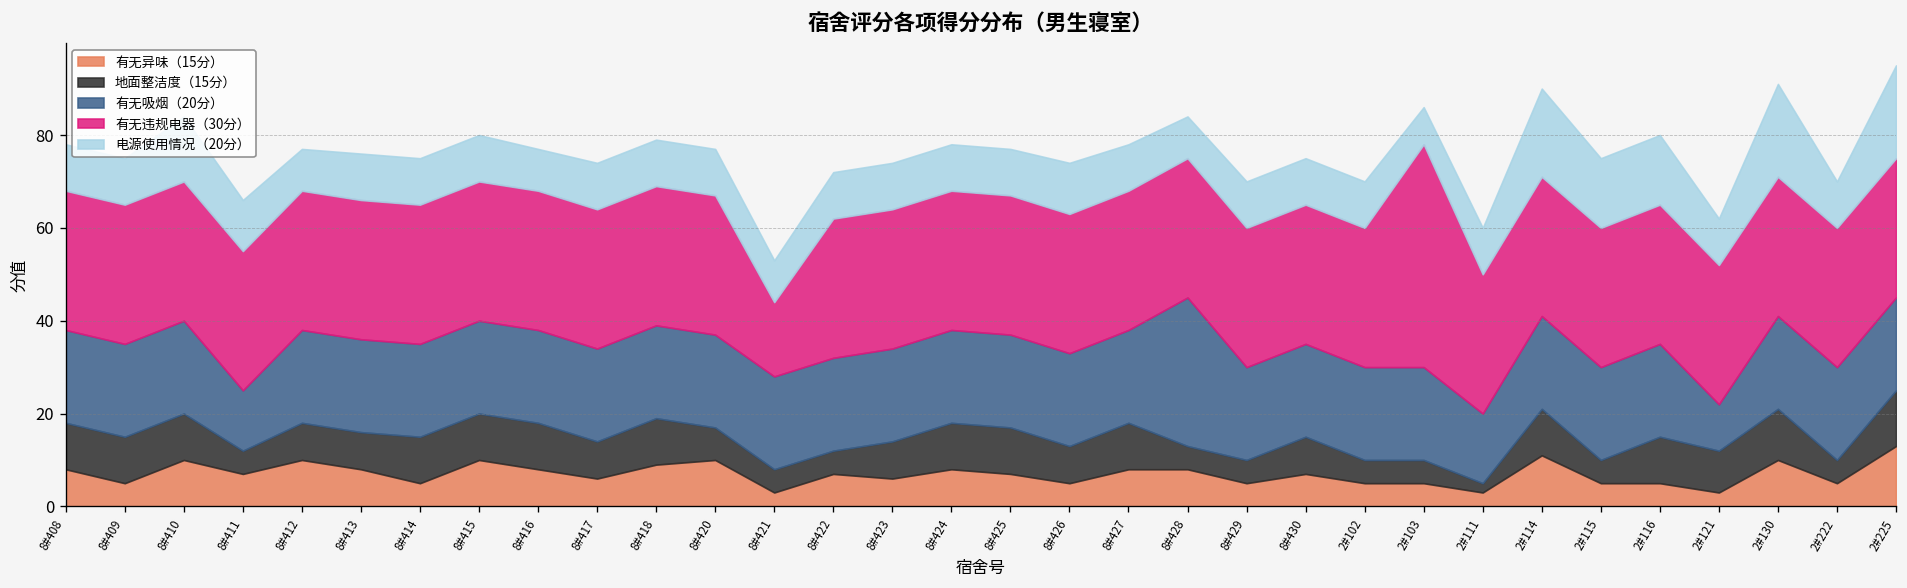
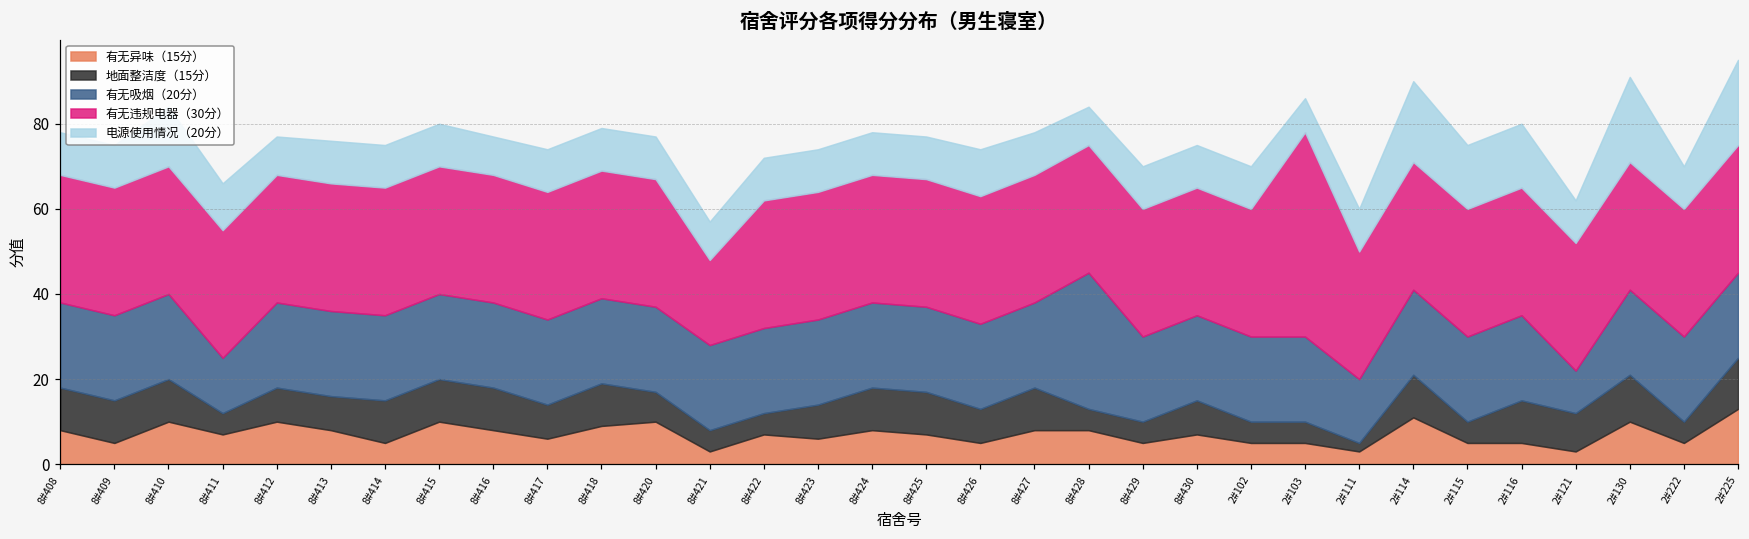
有无违规电器（30分）, 8#421: 16 -> 20
